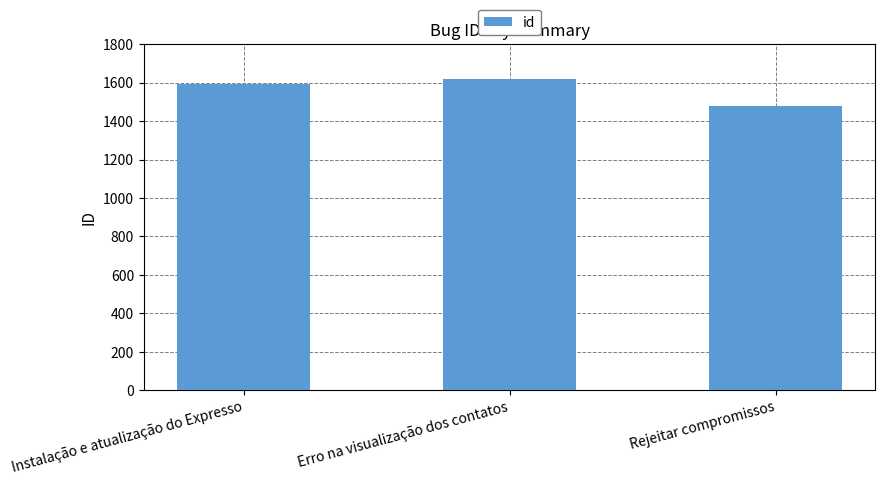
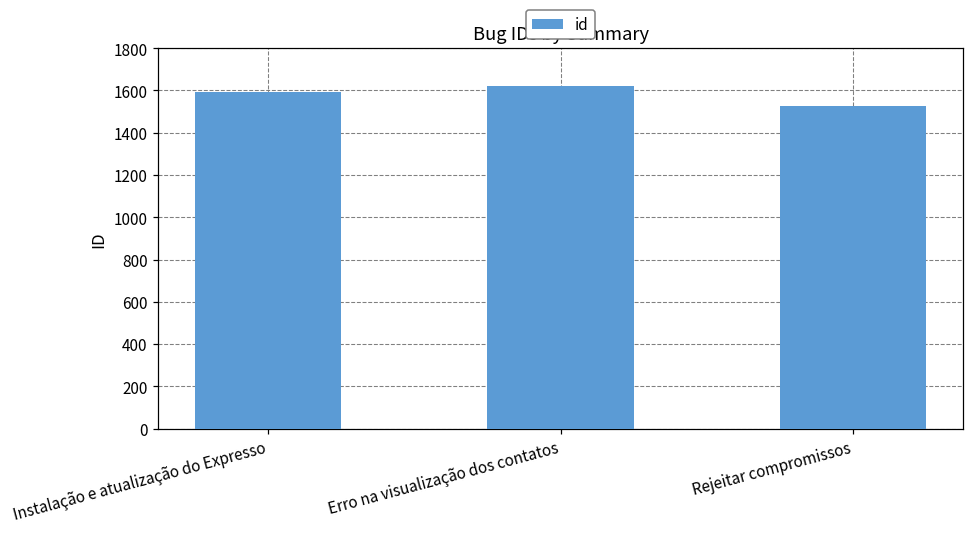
Rejeitar compromissos: 1480 -> 1530
